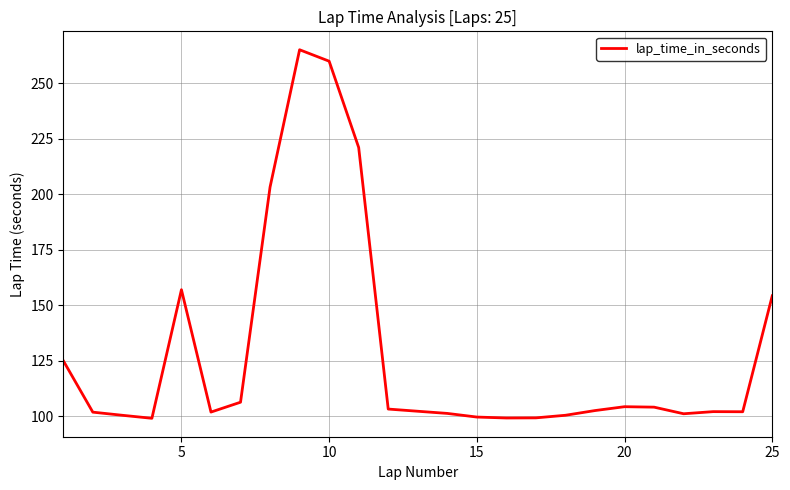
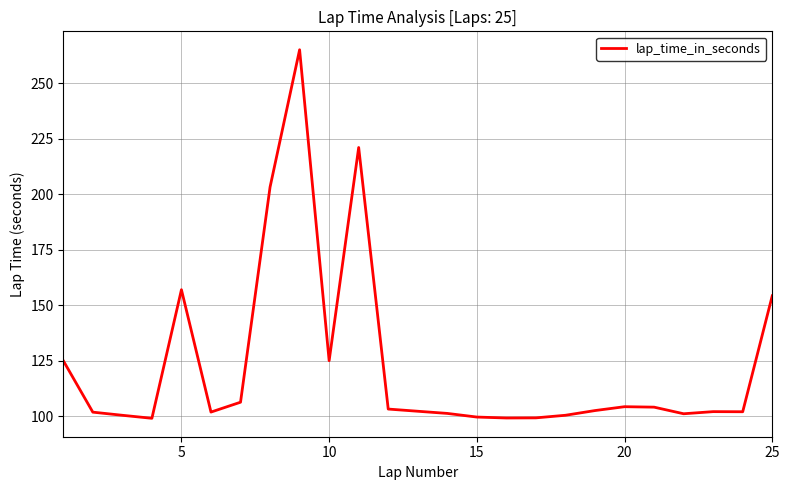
10: 260 -> 125
